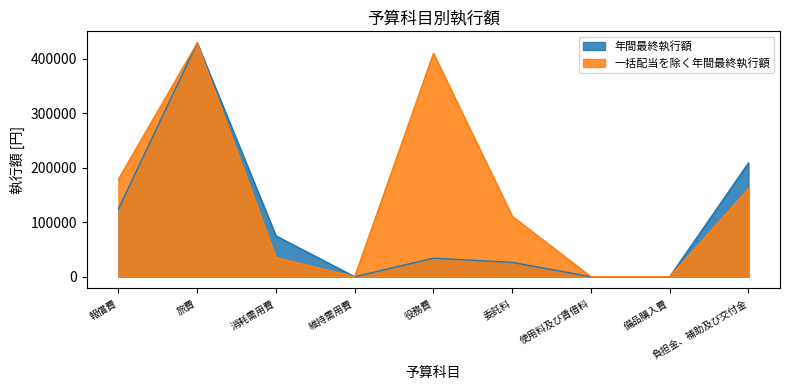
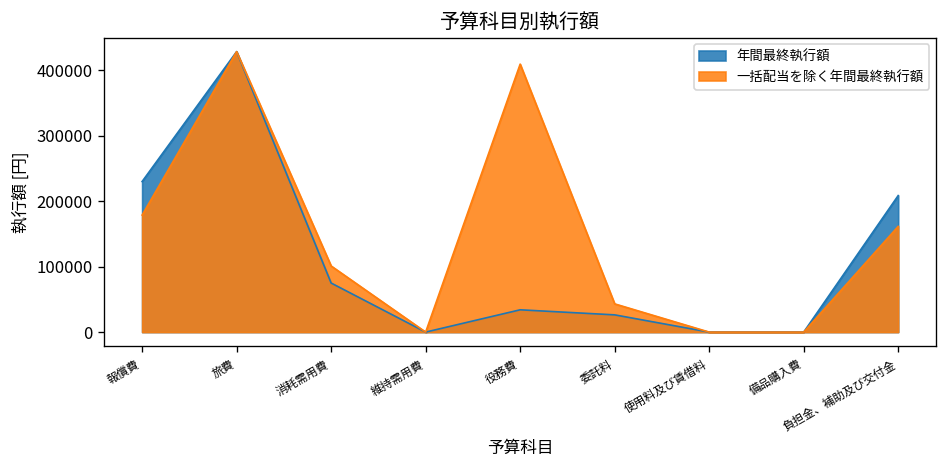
年間最終執行額, 報償費: 120000 -> 230000
一括配当を除く年間最終執行額, 消耗需用費: 40000 -> 100000
一括配当を除く年間最終執行額, 委託料: 110000 -> 40000
